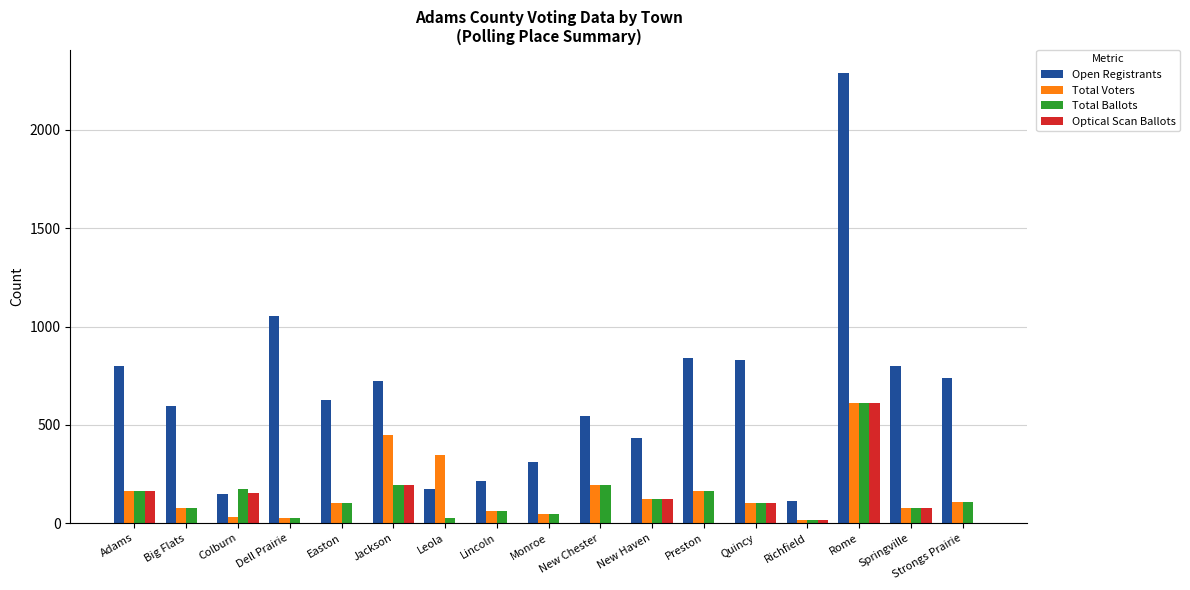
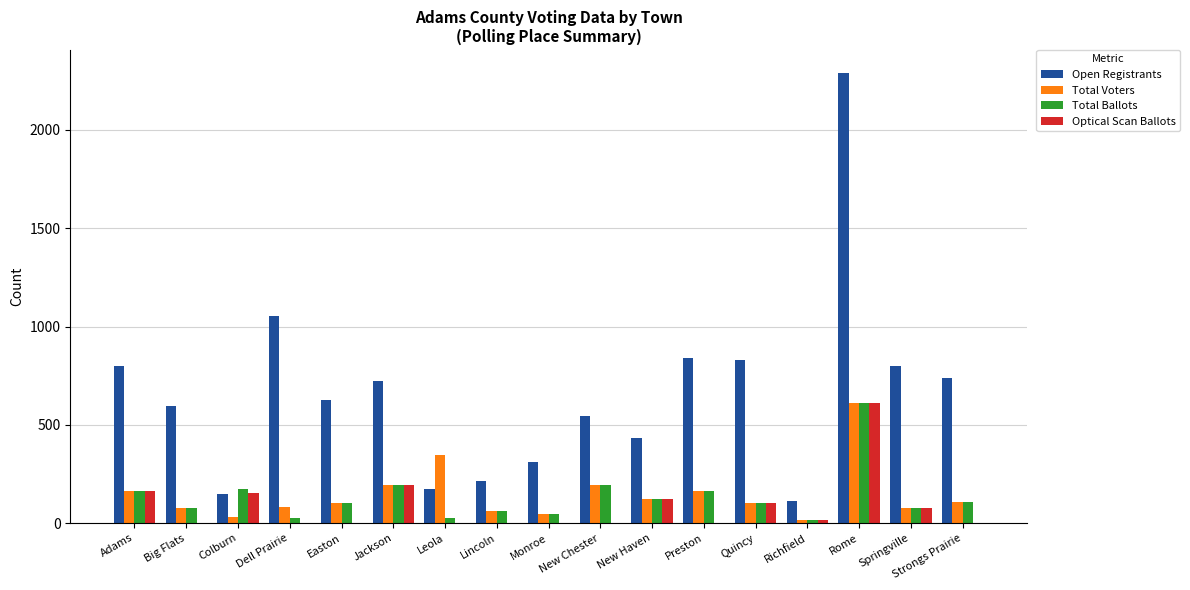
Total Voters, Dell Prairie: 20 -> 80
Total Voters, Jackson: 450 -> 200
